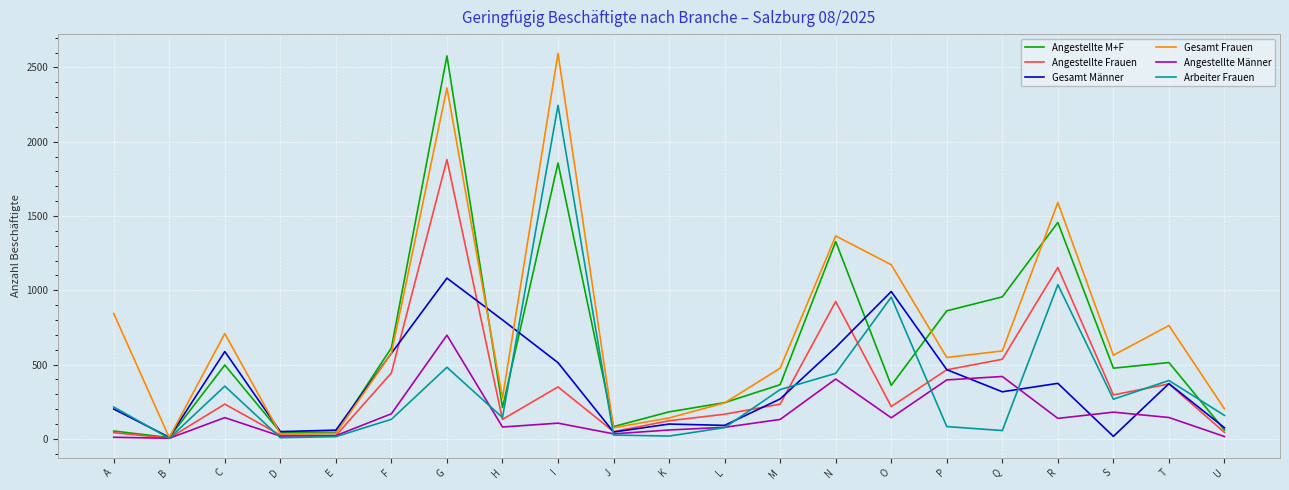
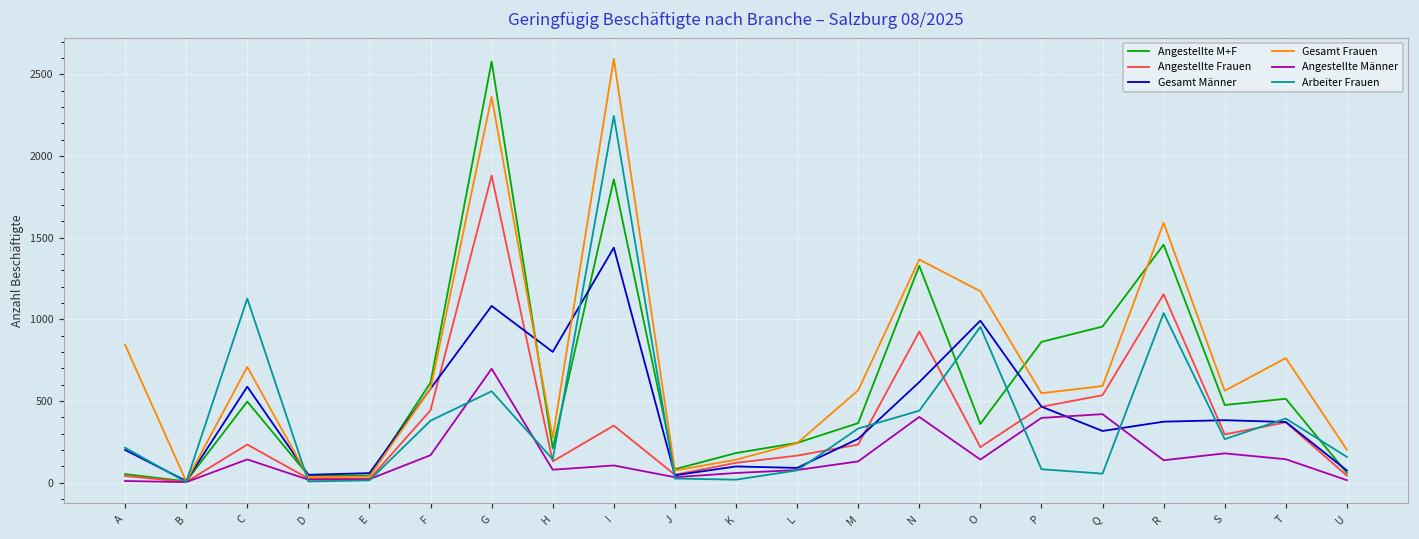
Arbeiter Frauen, C: 360 -> 1130
Arbeiter Frauen, F: 130 -> 380
Arbeiter Frauen, G: 480 -> 560
Gesamt Männer, I: 510 -> 1440
Gesamt Frauen, M: 480 -> 570
Gesamt Männer, S: 20 -> 380
